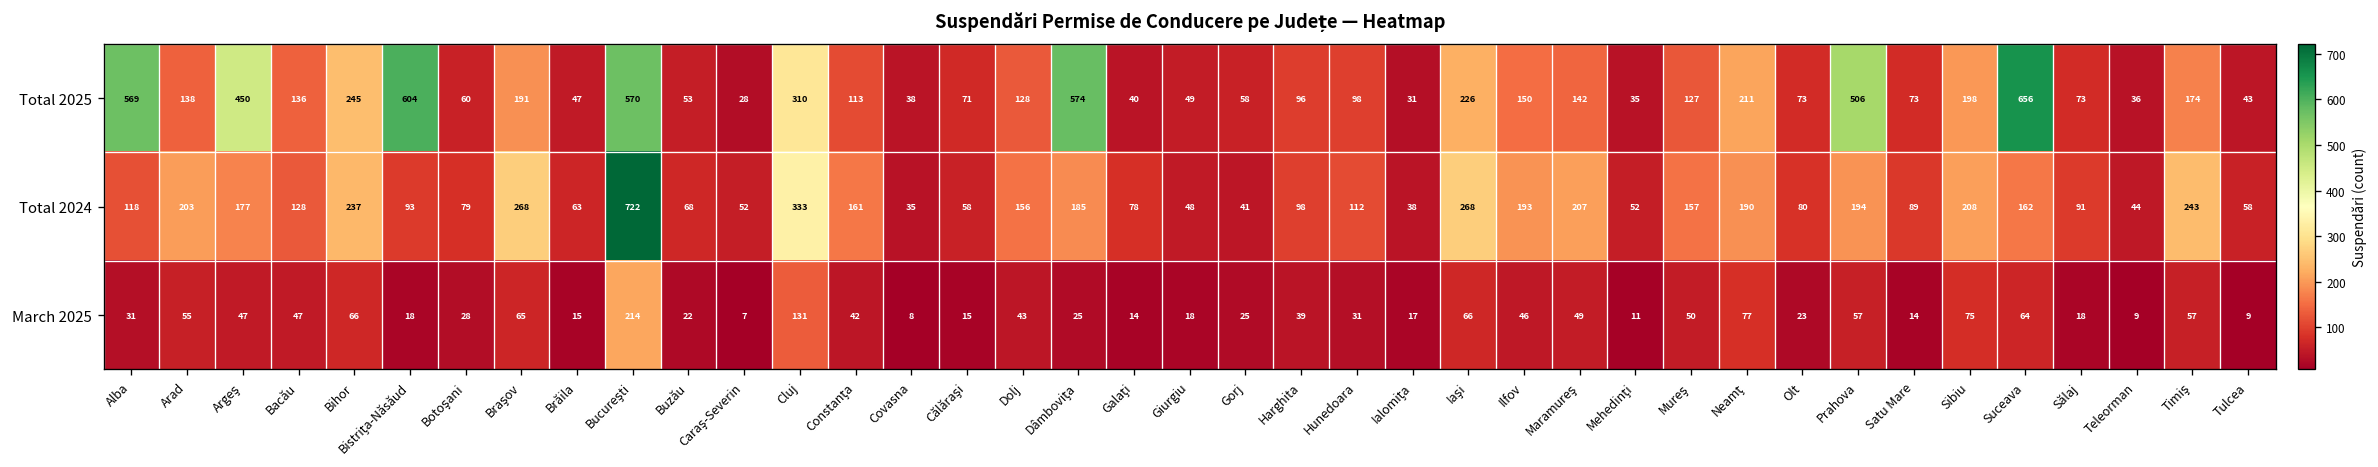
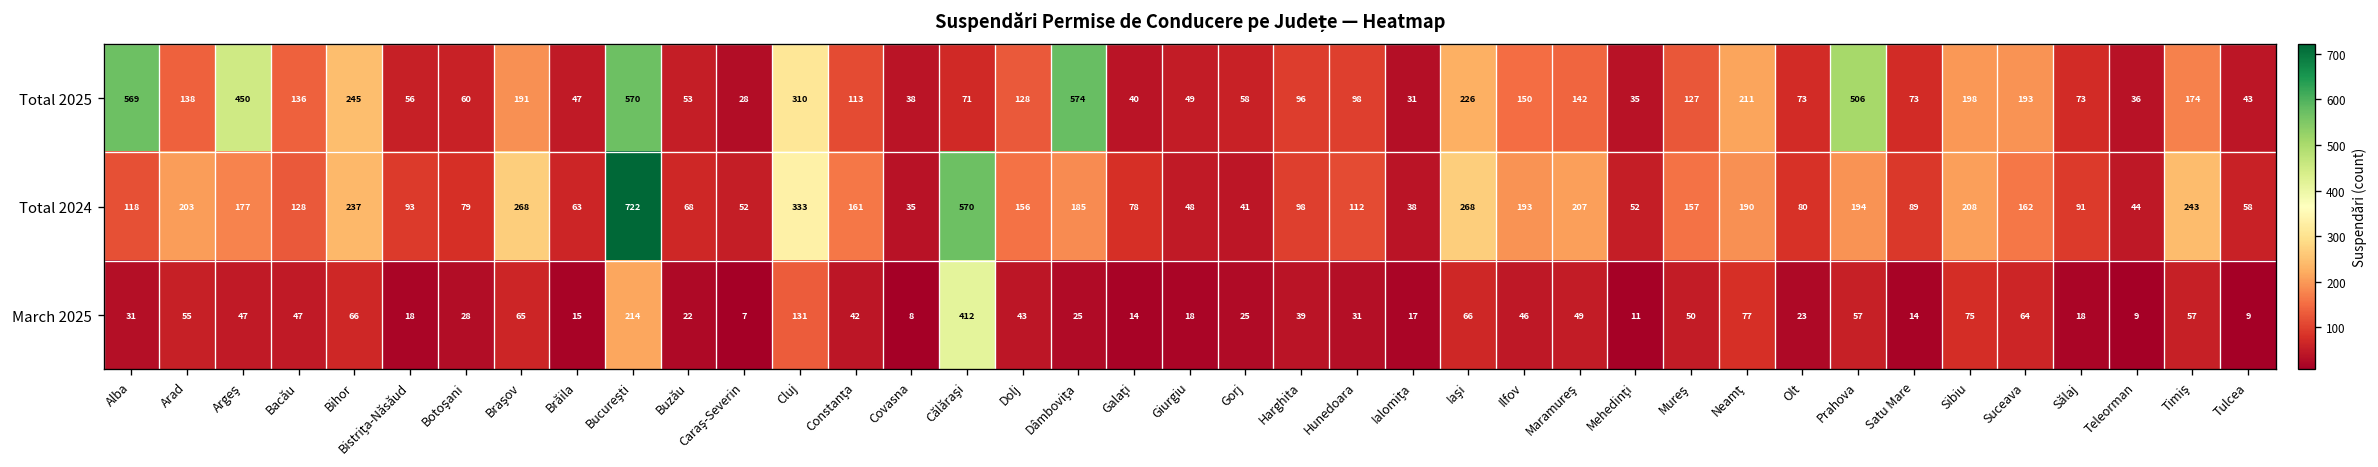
Total 2025, Bistriţa-Năsăud: 604 -> 56
Total 2025, Suceava: 656 -> 193
Total 2024, Călăraşi: 58 -> 570
March 2025, Călăraşi: 15 -> 412
